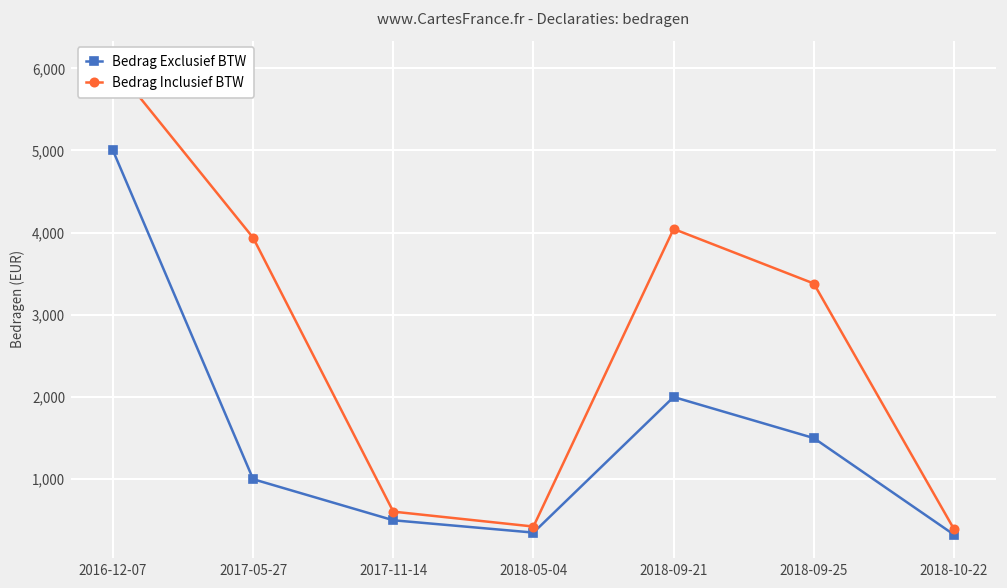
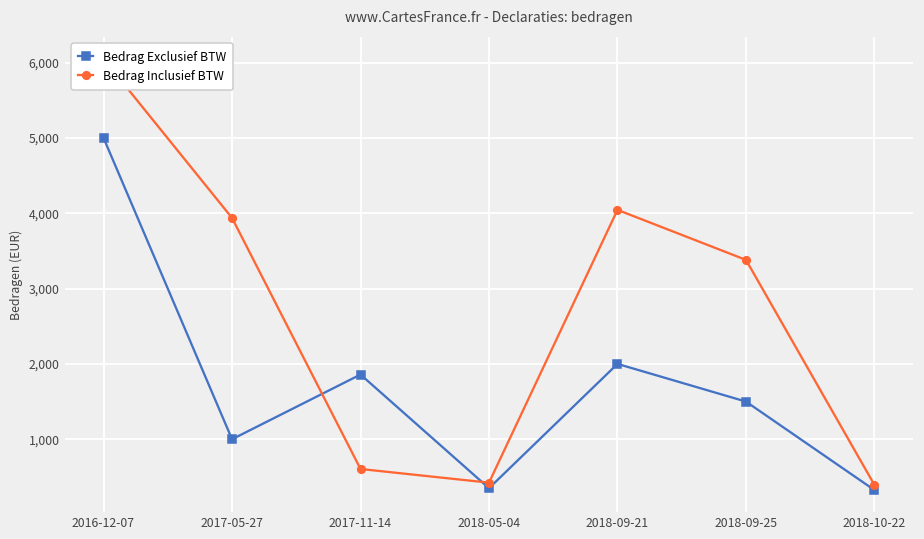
Bedrag Exclusief BTW, 2017-11-14: 500 -> 1,900
